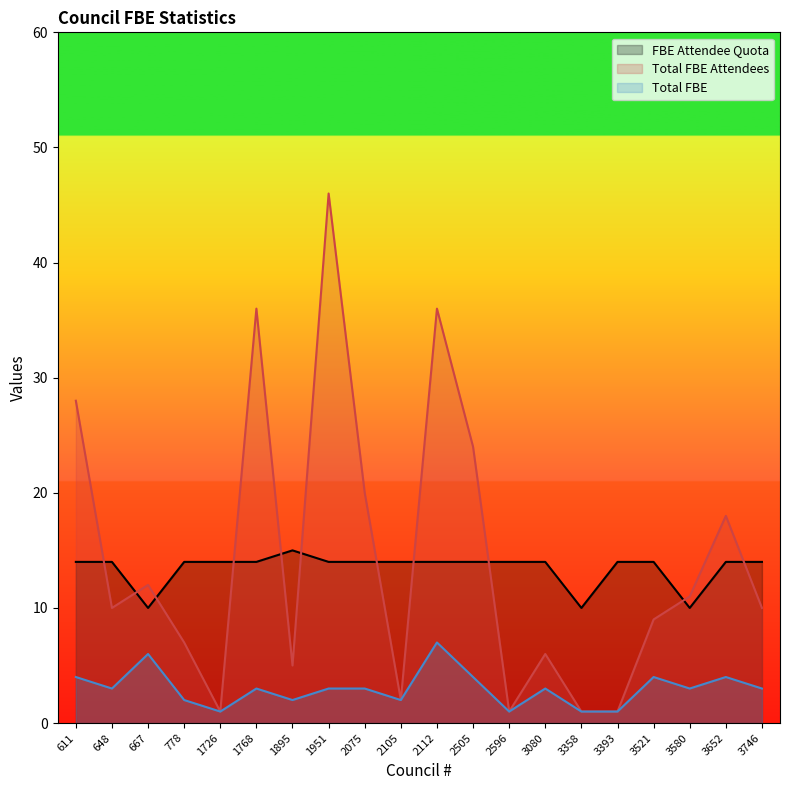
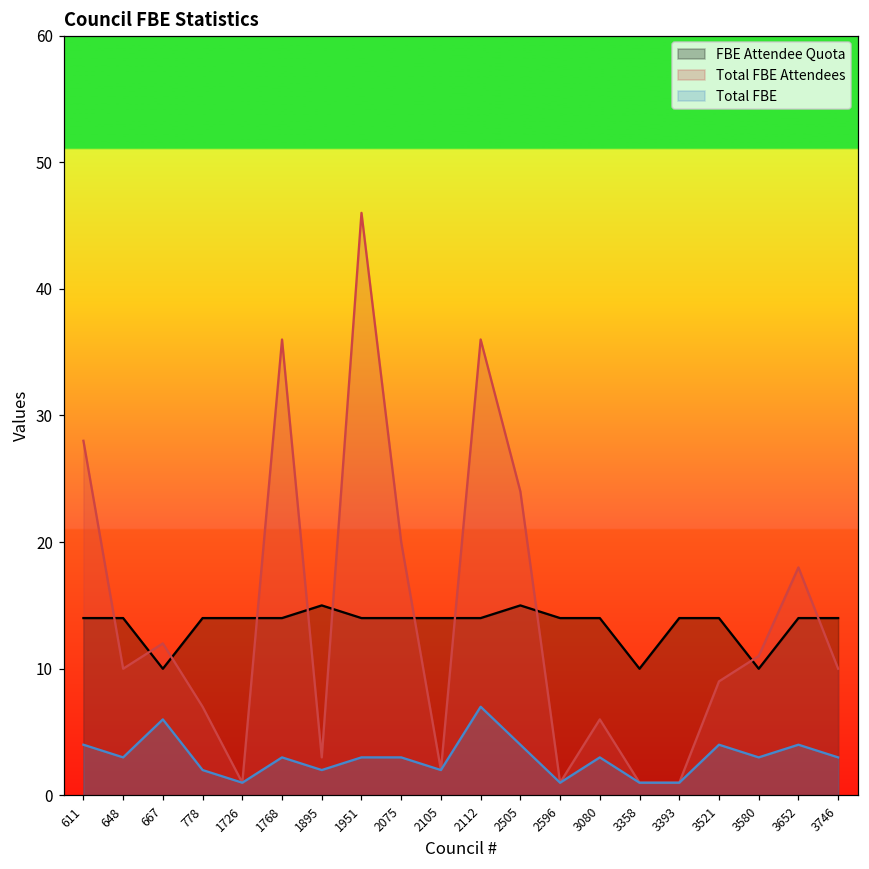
Total FBE Attendees, 1895: 5 -> 3
FBE Attendee Quota, 2505: 14 -> 15
